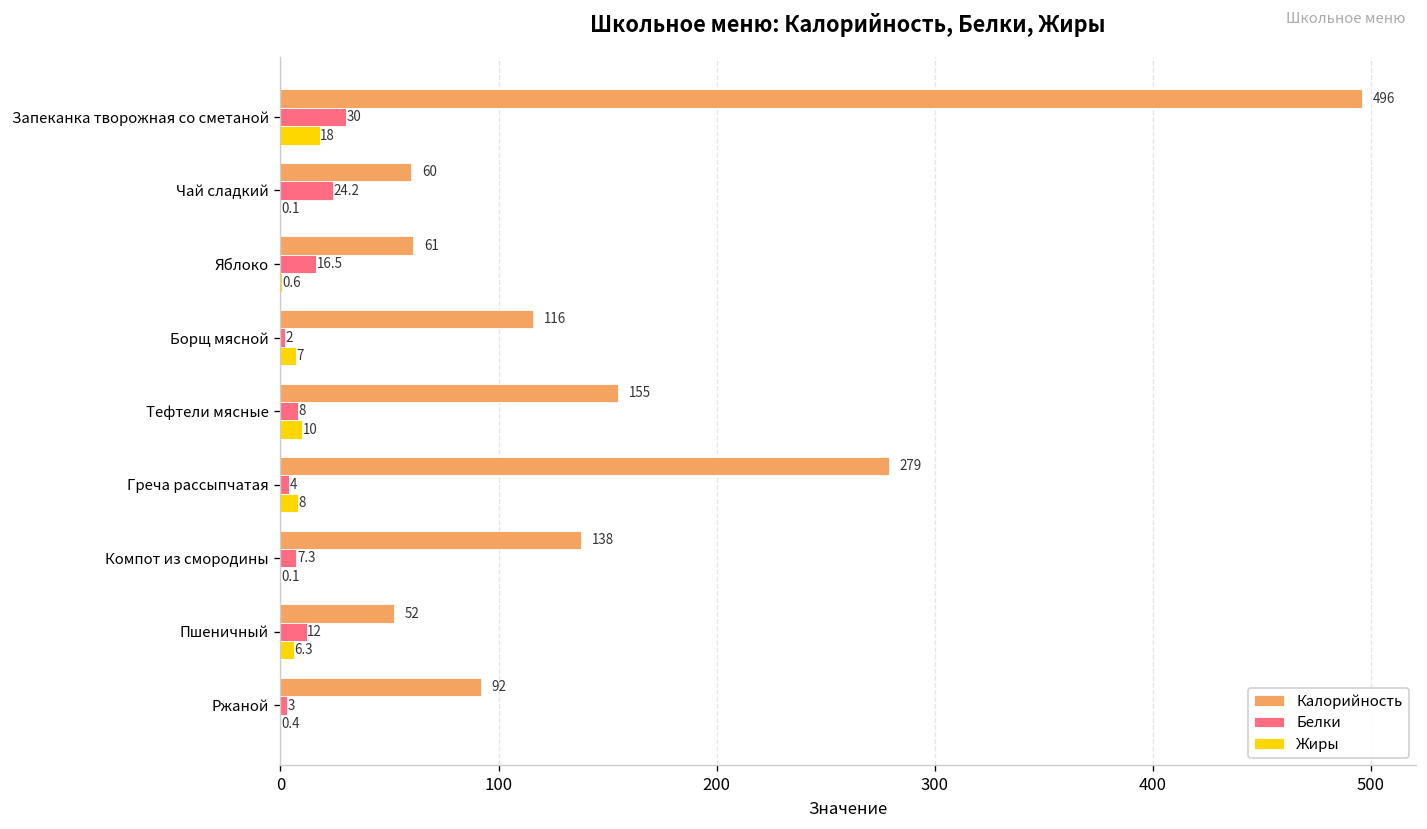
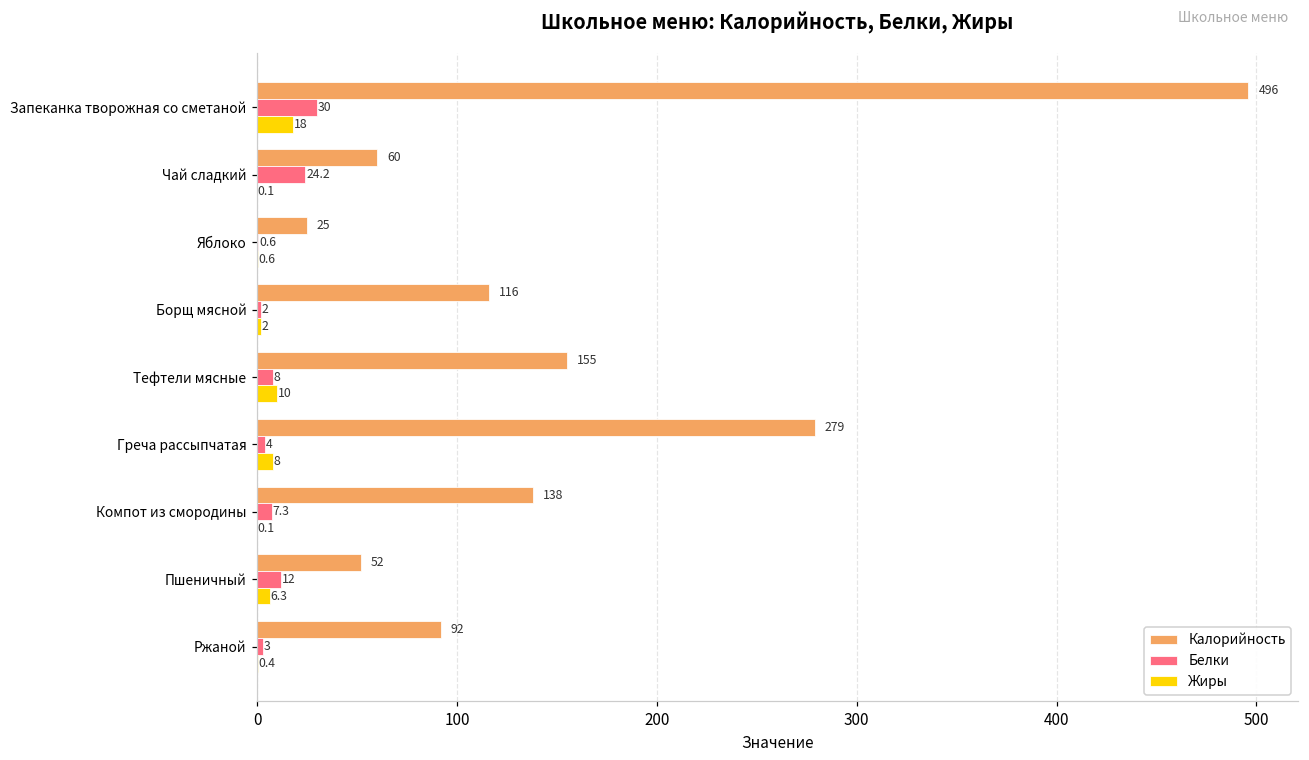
Калорийность, Яблоко: 61 -> 25
Белки, Яблоко: 16.5 -> 0.6
Жиры, Борщ мясной: 7 -> 2
